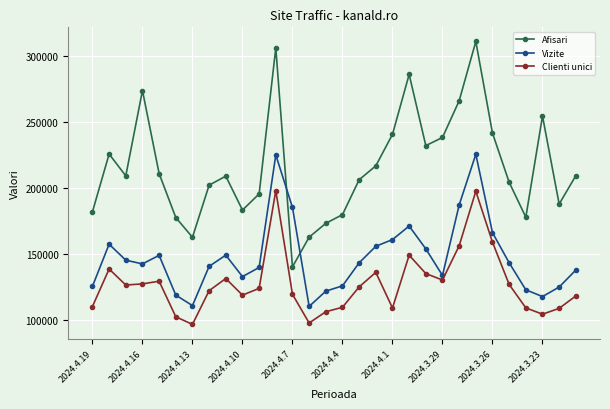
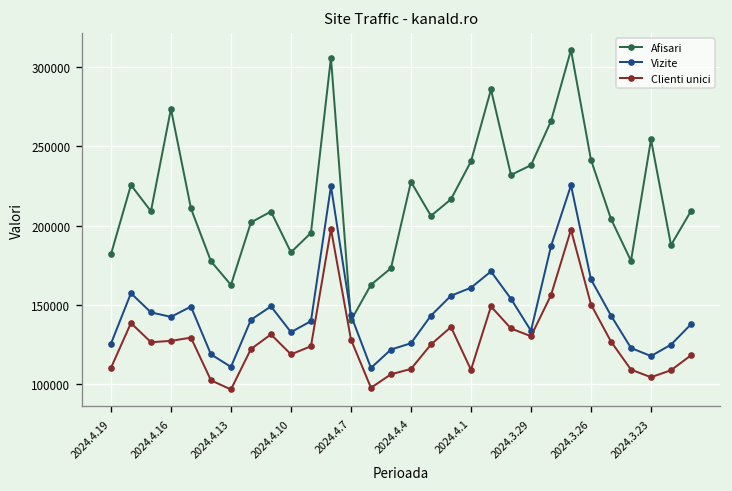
Vizite, 2024.4.7: 185000 -> 144000
Clienti unici, 2024.4.7: 120000 -> 128000
Afisari, 2024.4.4: 180000 -> 228000
Clienti unici, 2024.3.26: 159000 -> 150000
